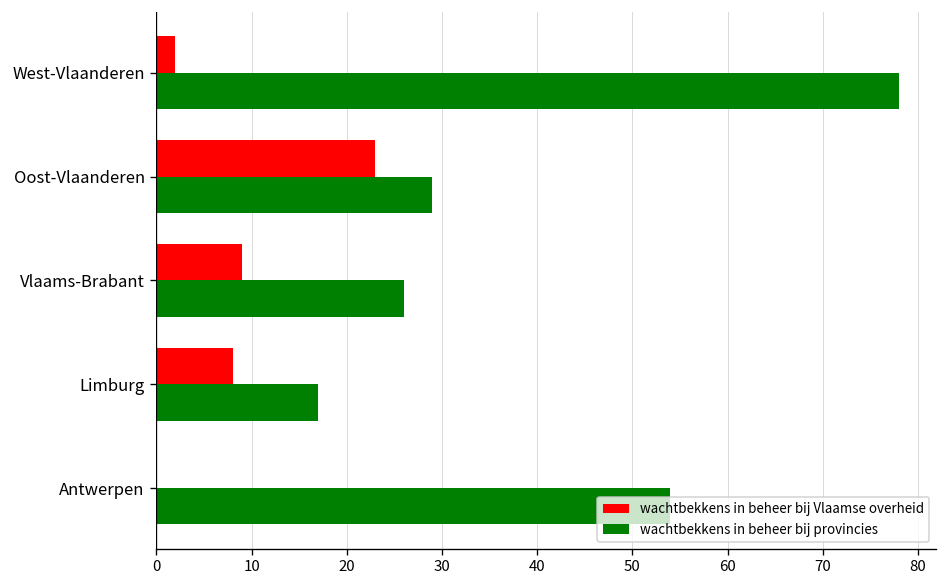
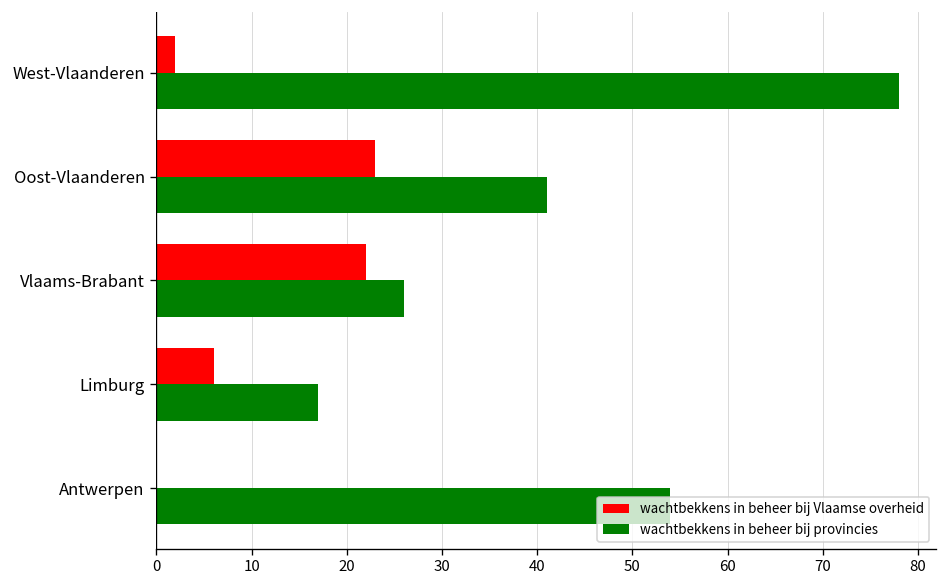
wachtbekkens in beheer bij provincies, Oost-Vlaanderen: 29 -> 41
wachtbekkens in beheer bij Vlaamse overheid, Vlaams-Brabant: 9 -> 22
wachtbekkens in beheer bij Vlaamse overheid, Limburg: 8 -> 6
